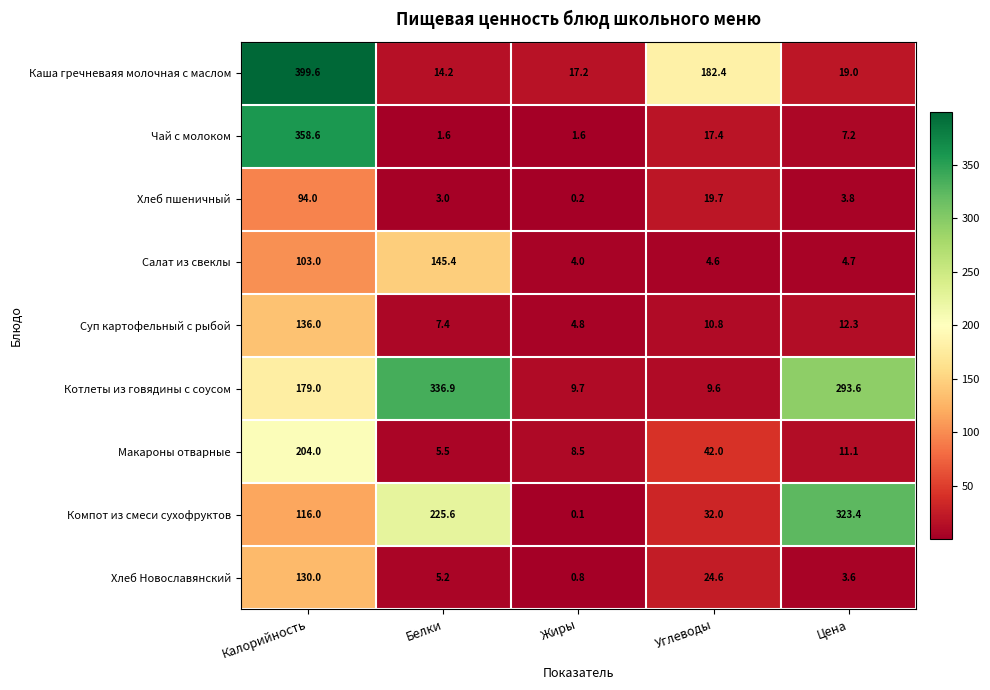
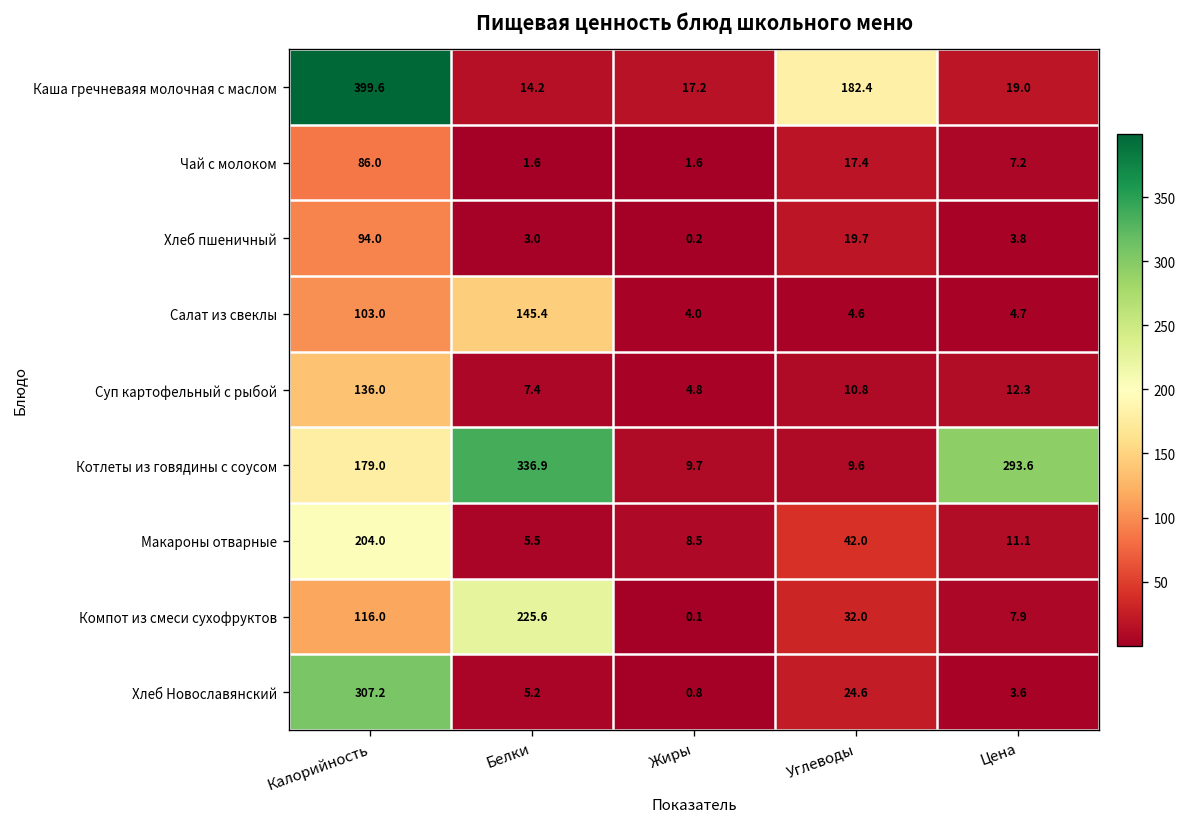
Чай с молоком, Калорийность: 358.6 -> 86.0
Компот из смеси сухофруктов, Цена: 323.4 -> 7.9
Хлеб Новославянский, Калорийность: 130.0 -> 307.2
